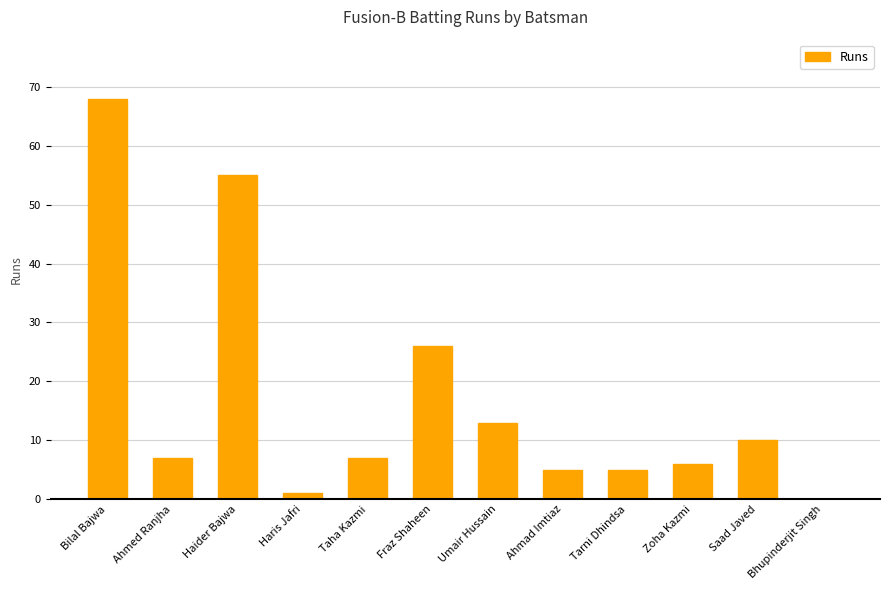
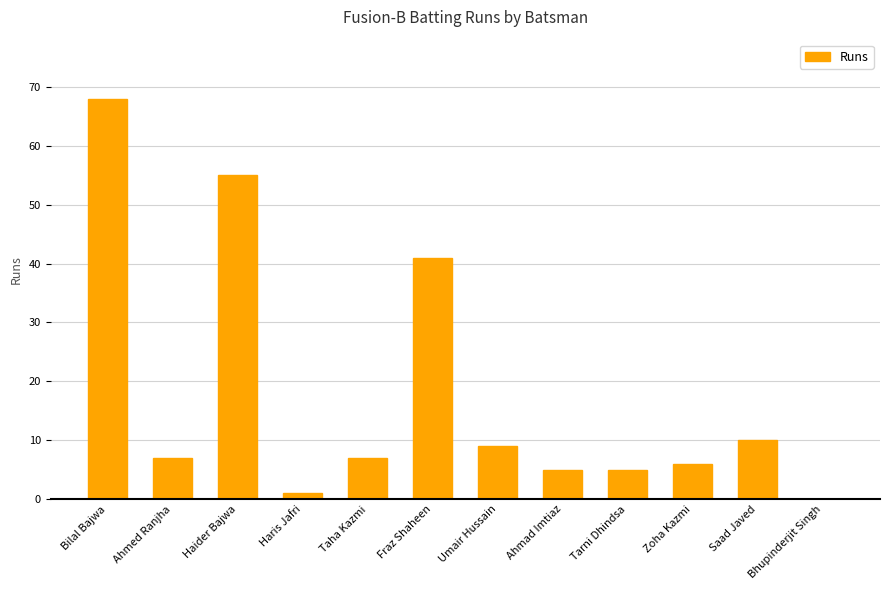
Fraz Shaheen: 26 -> 41
Umair Hussain: 13 -> 9
